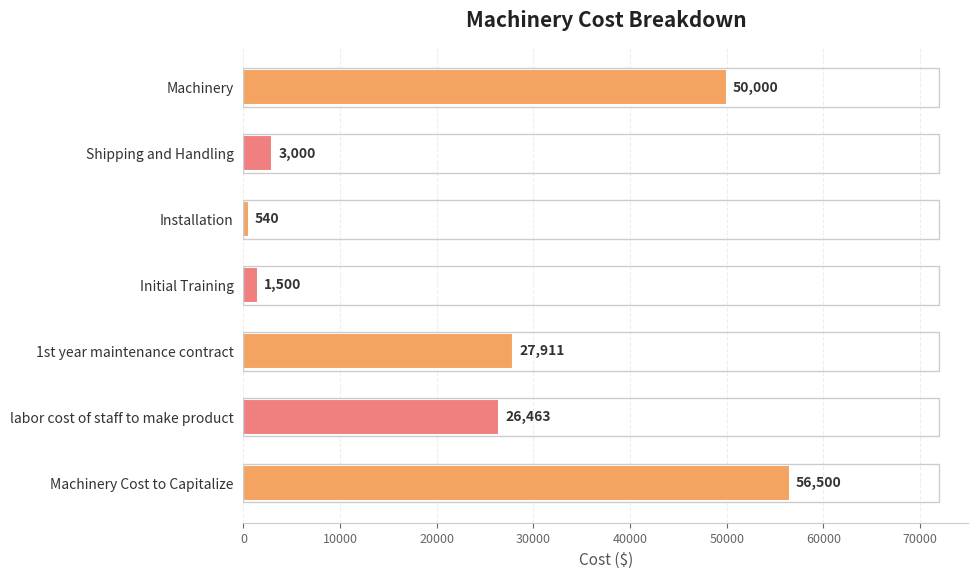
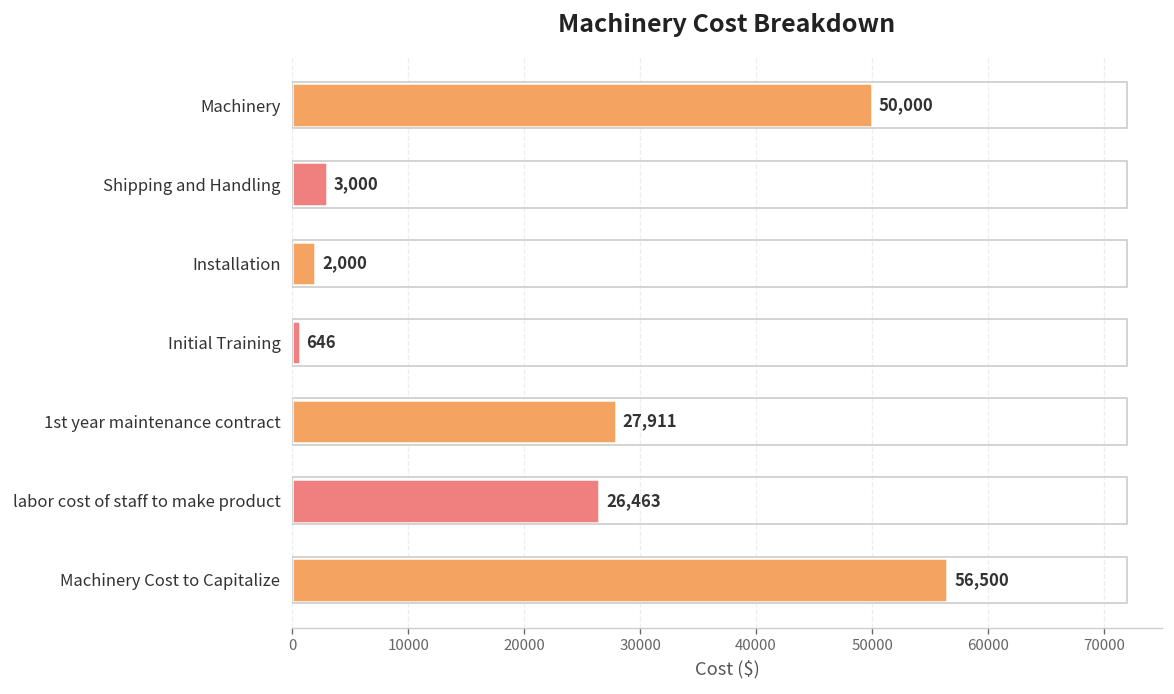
Installation: 540 -> 2,000
Initial Training: 1,500 -> 646
